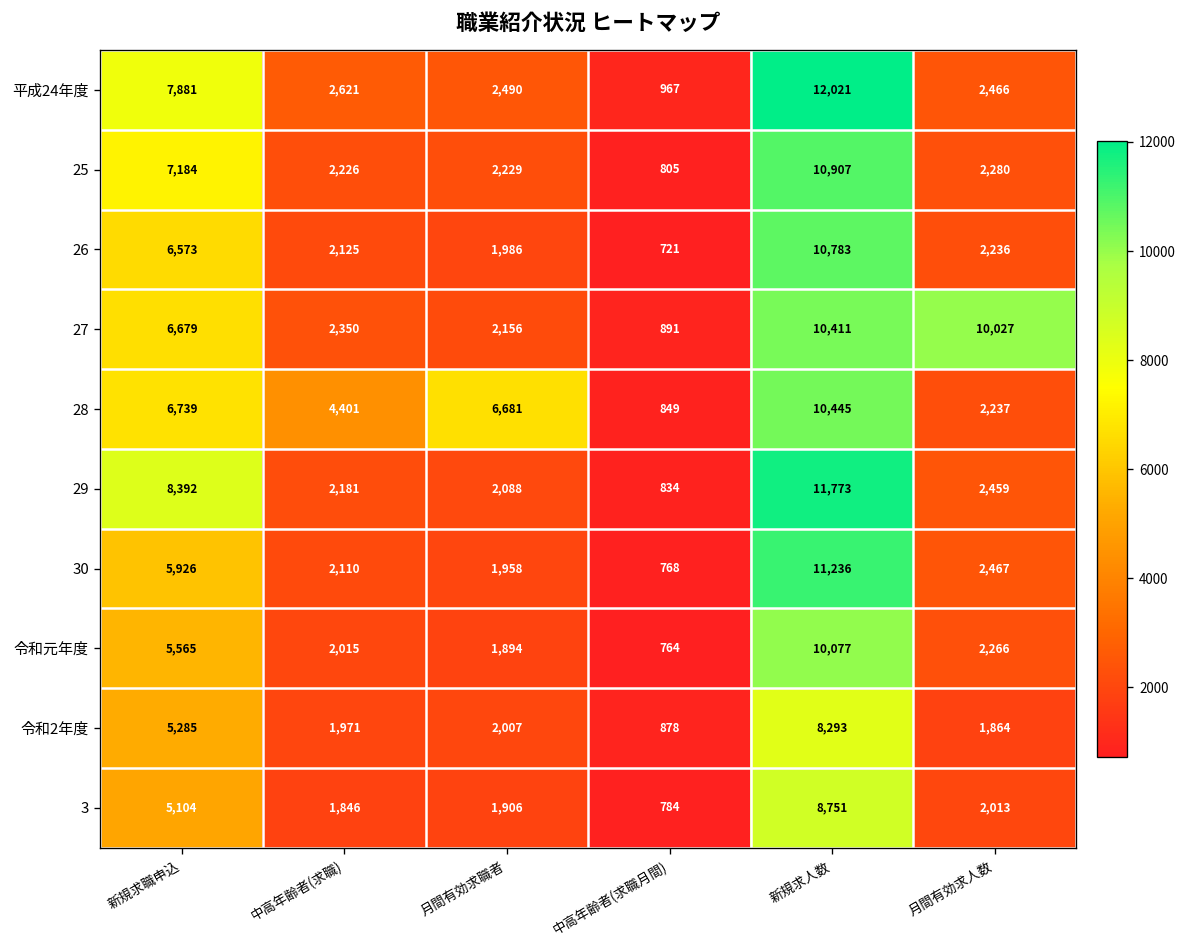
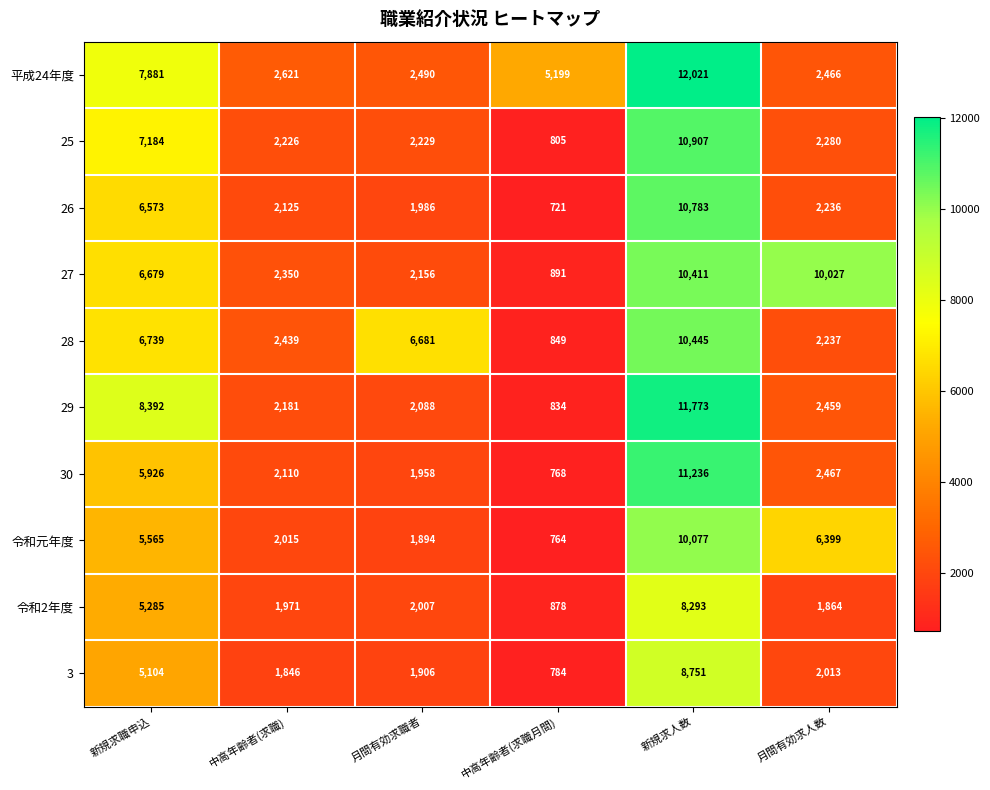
平成24年度, 中高年齢者(求職月間): 967 -> 5,199
28, 中高年齢者(求職): 4,401 -> 2,439
令和元年度, 月間有効求人数: 2,266 -> 6,399
